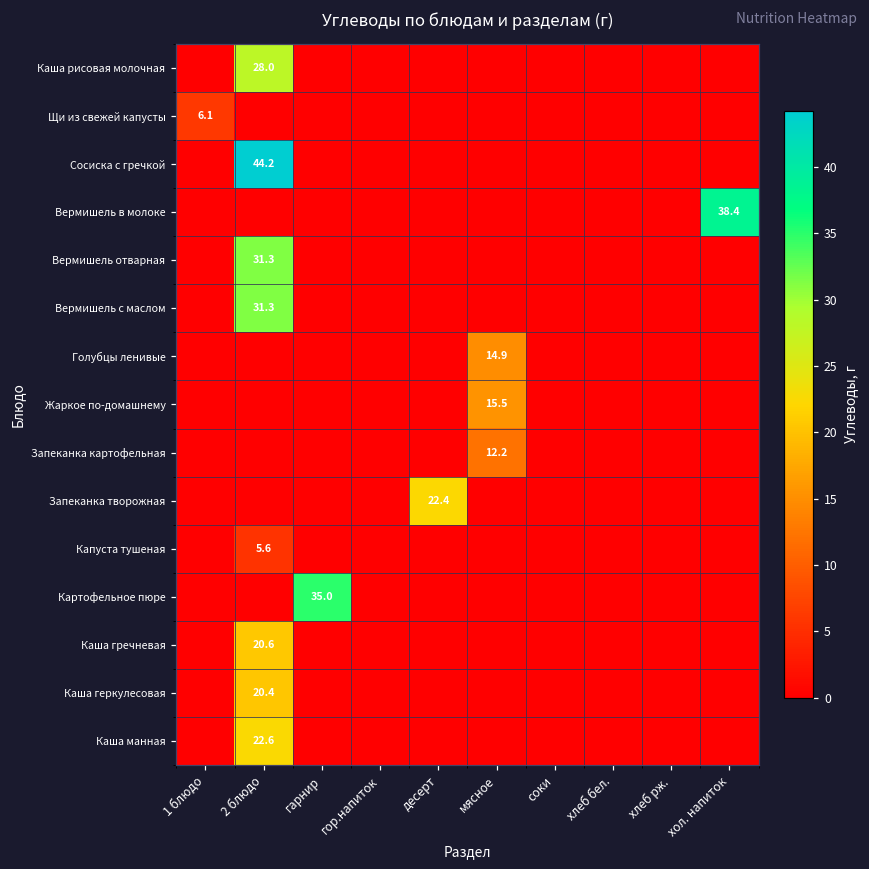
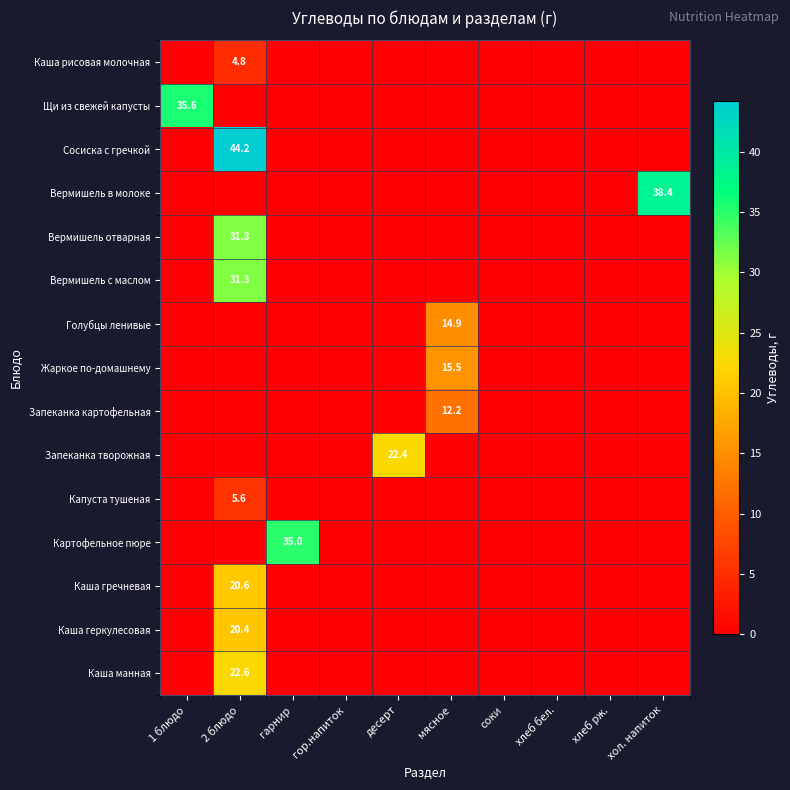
Каша рисовая молочная, 2 блюдо: 28.0 -> 4.8
Щи из свежей капусты, 1 блюдо: 6.1 -> 35.6
